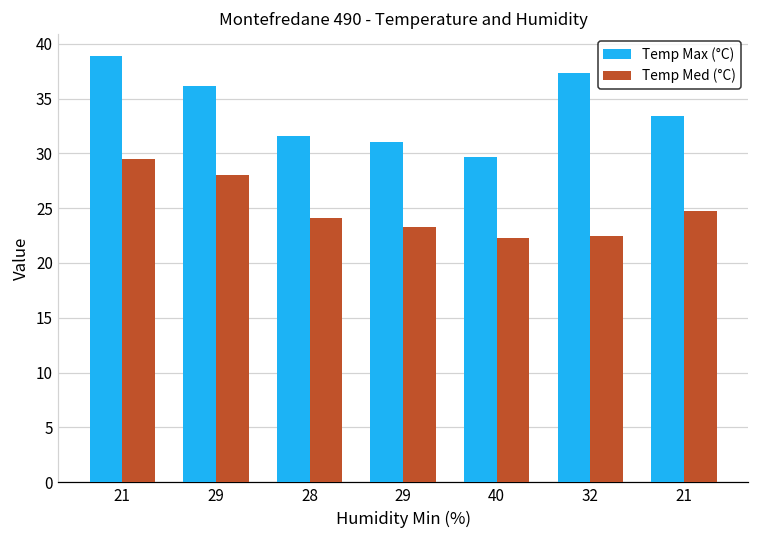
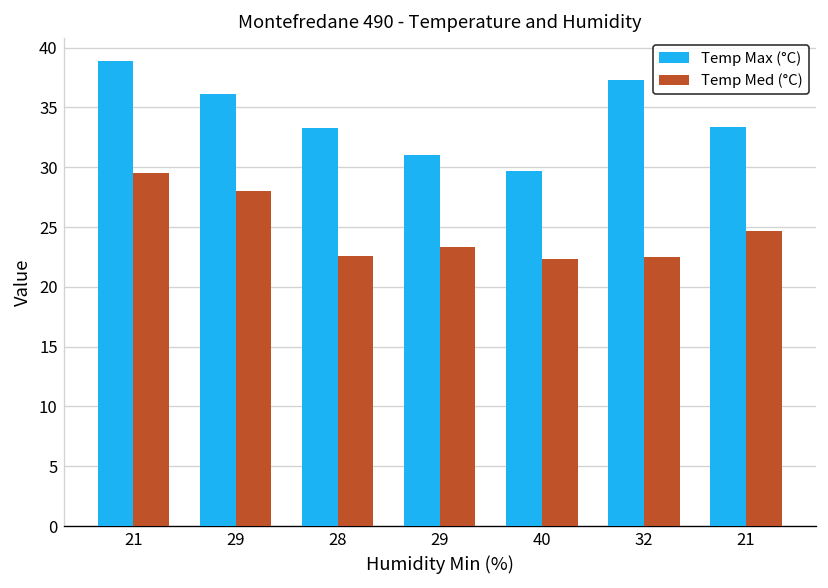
Temp Max (°C), 28: 32 -> 33
Temp Med (°C), 28: 24 -> 23
